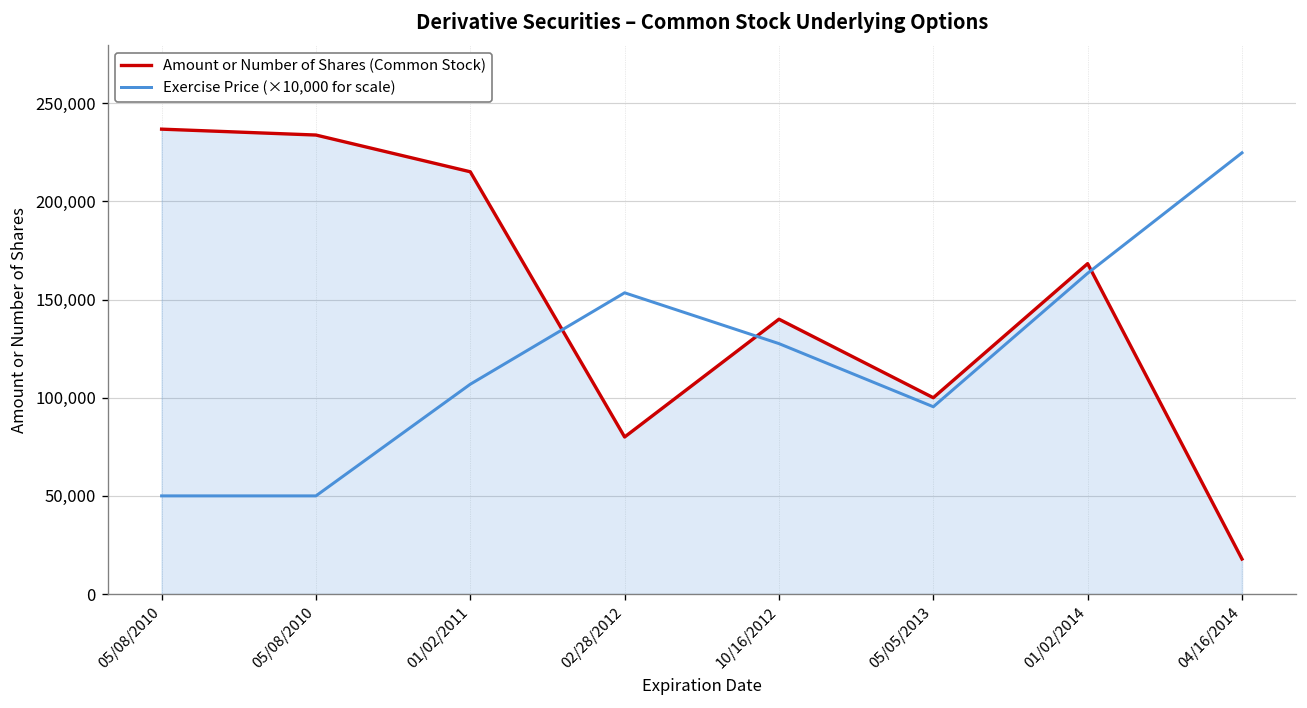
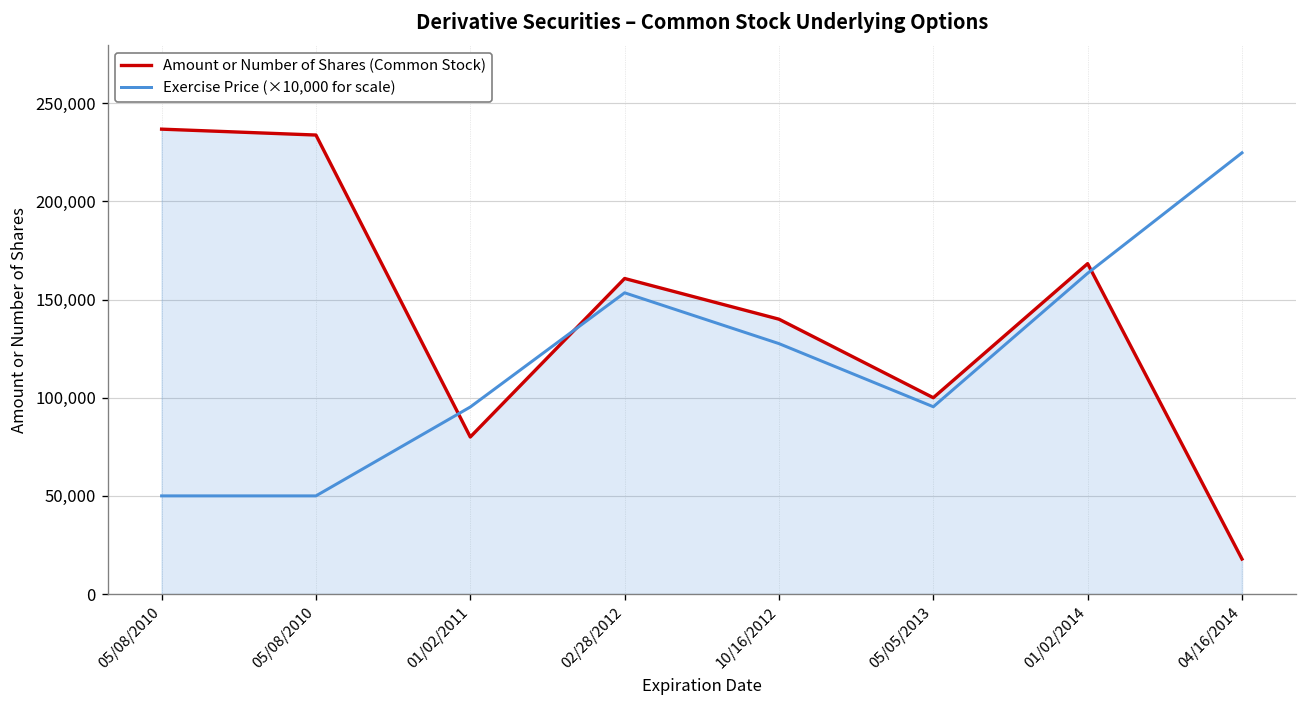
Amount or Number of Shares (Common Stock), 01/02/2011: 215,000 -> 80,000
Exercise Price (×10,000 for scale), 01/02/2011: 107,000 -> 95,000
Amount or Number of Shares (Common Stock), 02/28/2012: 80,000 -> 161,000
